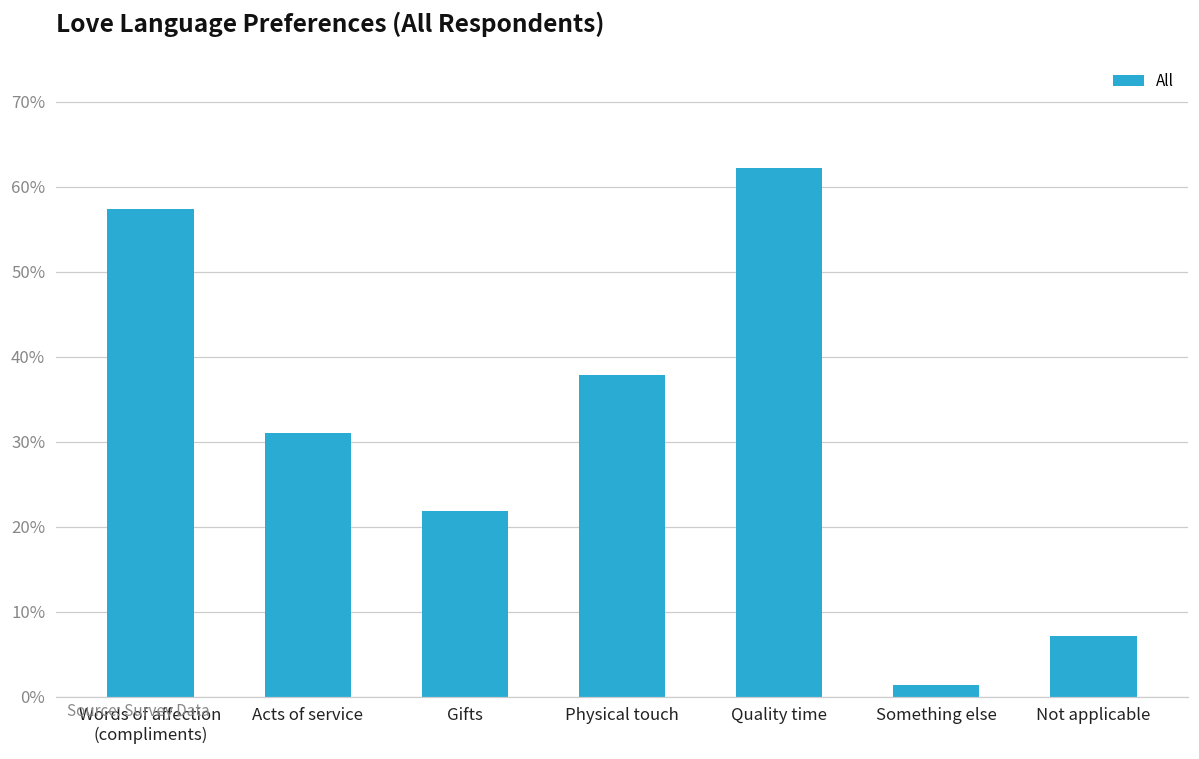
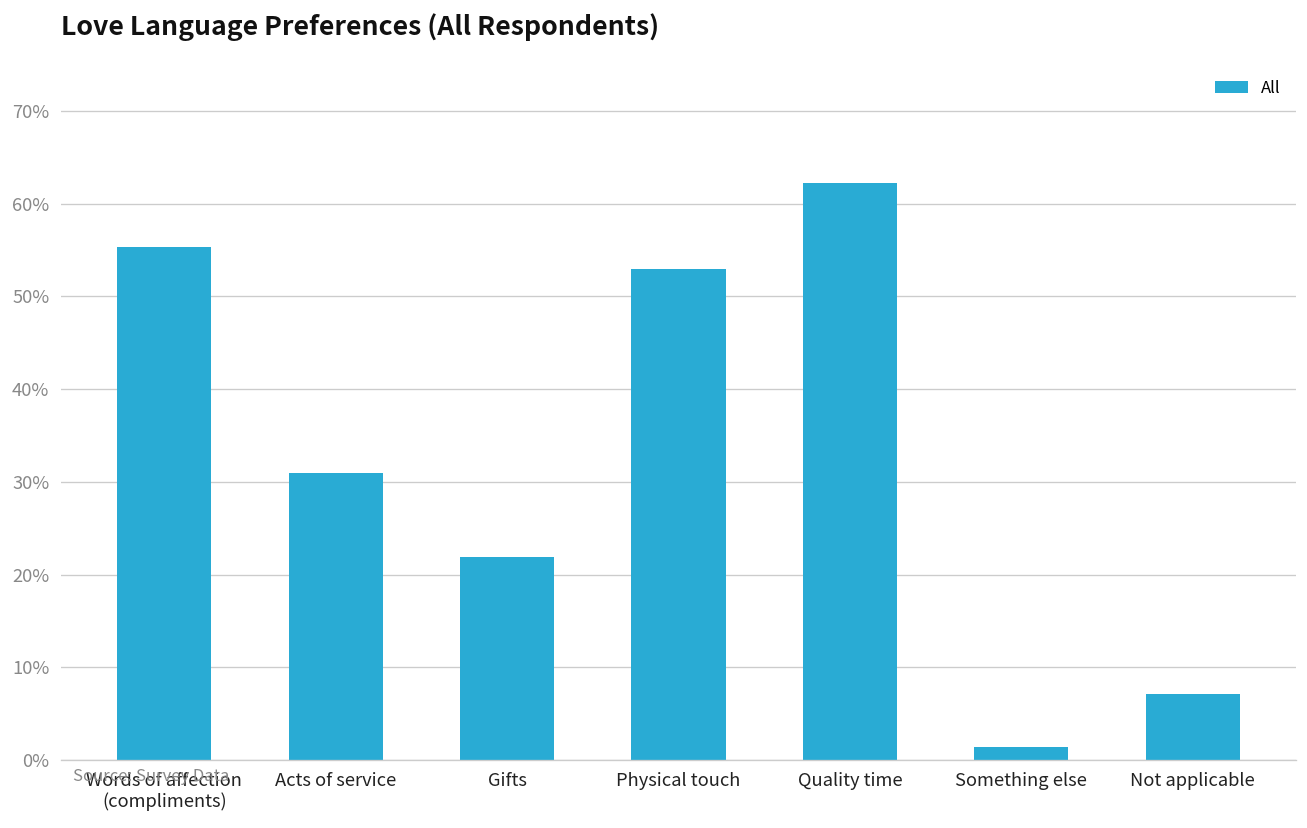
Words of affection (compliments): 57% -> 55%
Physical touch: 38% -> 53%
